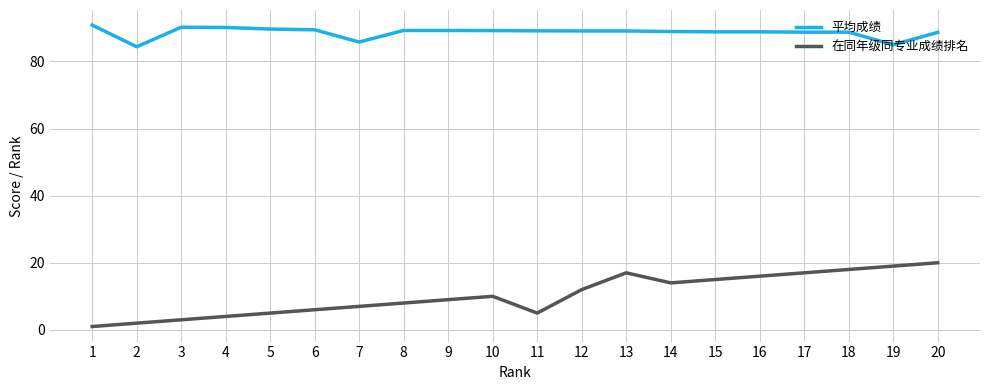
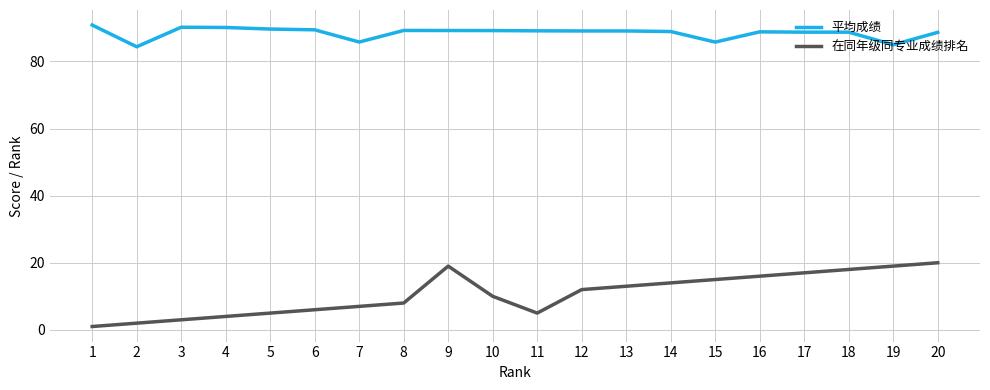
在同年级同专业成绩排名, 9: 9 -> 19
在同年级同专业成绩排名, 13: 17 -> 13
平均成绩, 15: 89 -> 86
